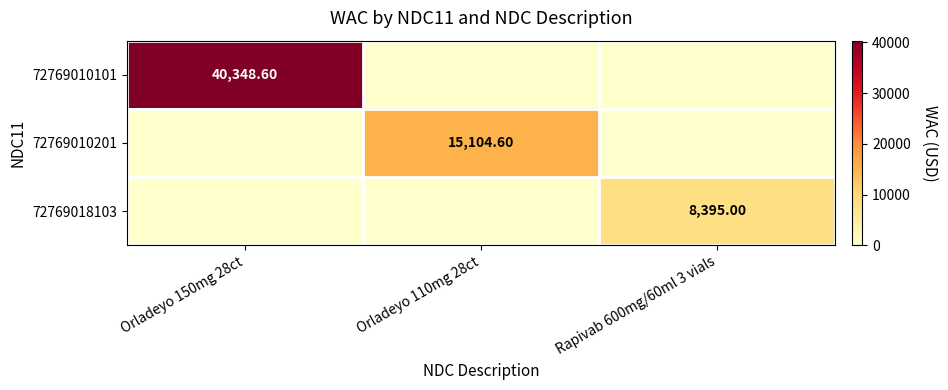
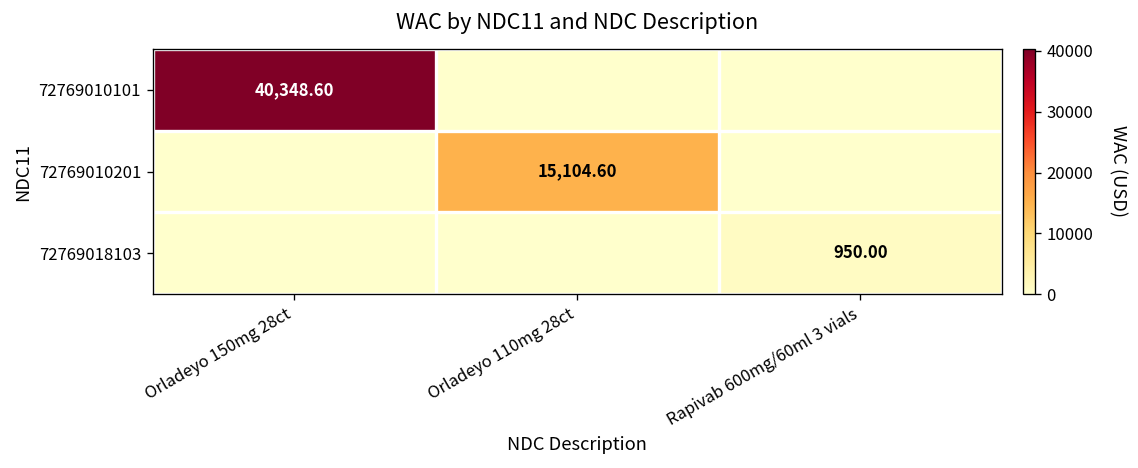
72769018103, Rapivab 600mg/60ml 3 vials: 8,395.00 -> 950.00
